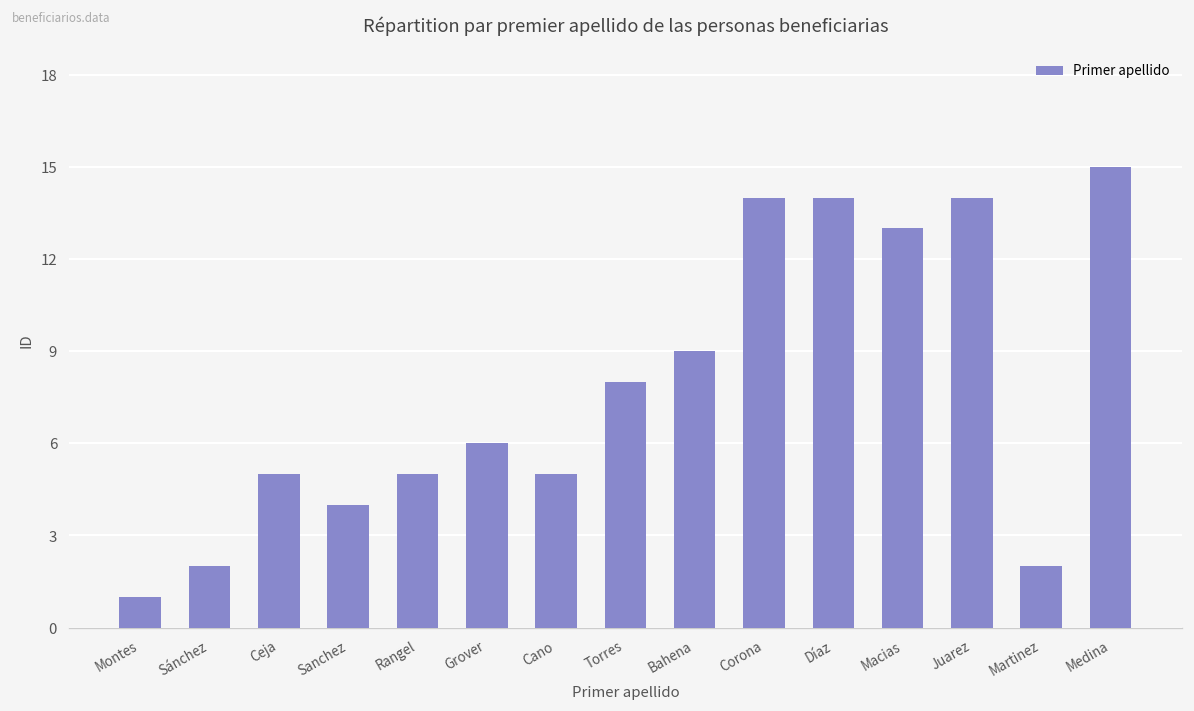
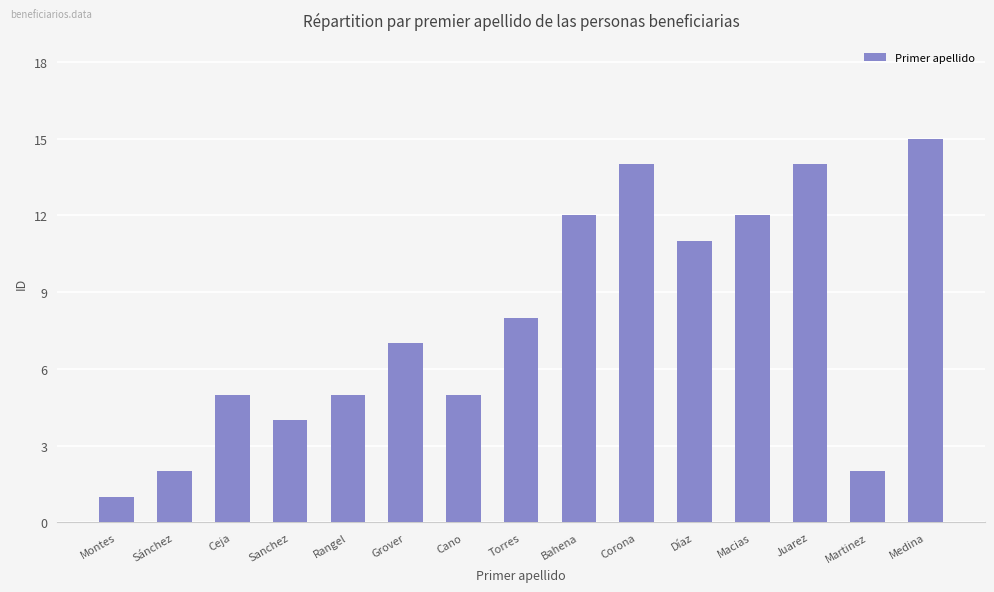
Grover: 6 -> 7
Bahena: 9 -> 12
Díaz: 14 -> 11
Macias: 13 -> 12
